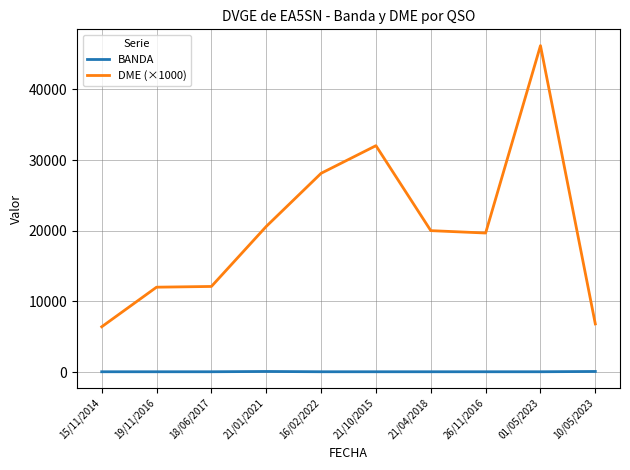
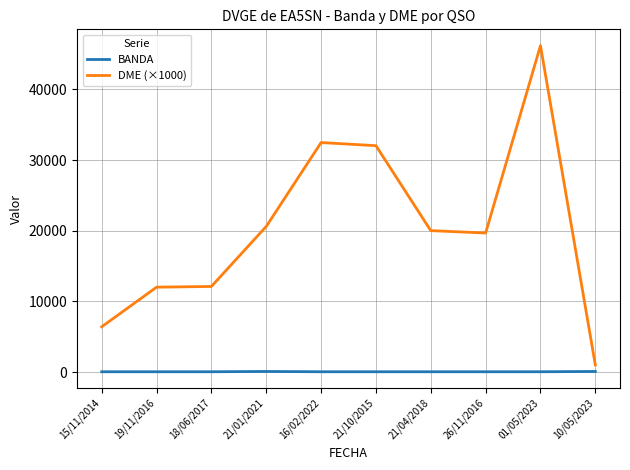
DME (×1000), 16/02/2022: 28000 -> 32000
DME (×1000), 10/05/2023: 7000 -> 1000
